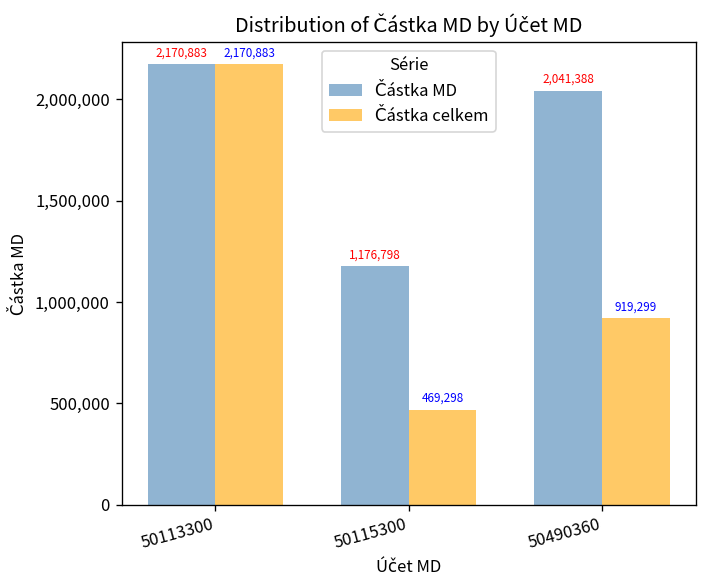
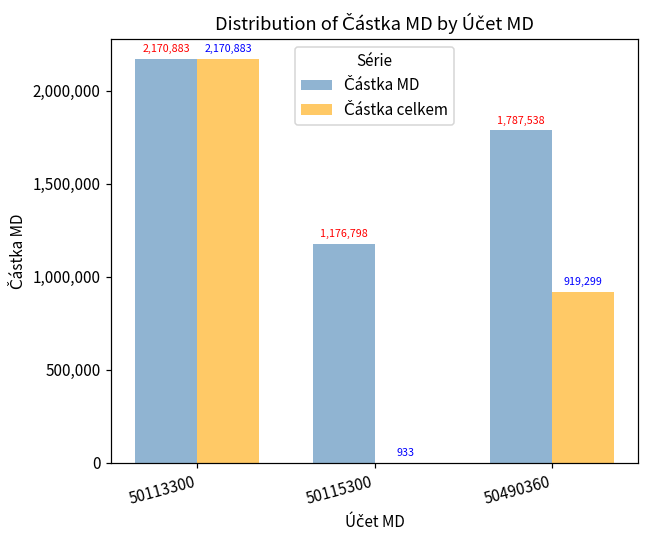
Částka celkem, 50115300: 469,298 -> 933
Částka MD, 50490360: 2,041,388 -> 1,787,538
